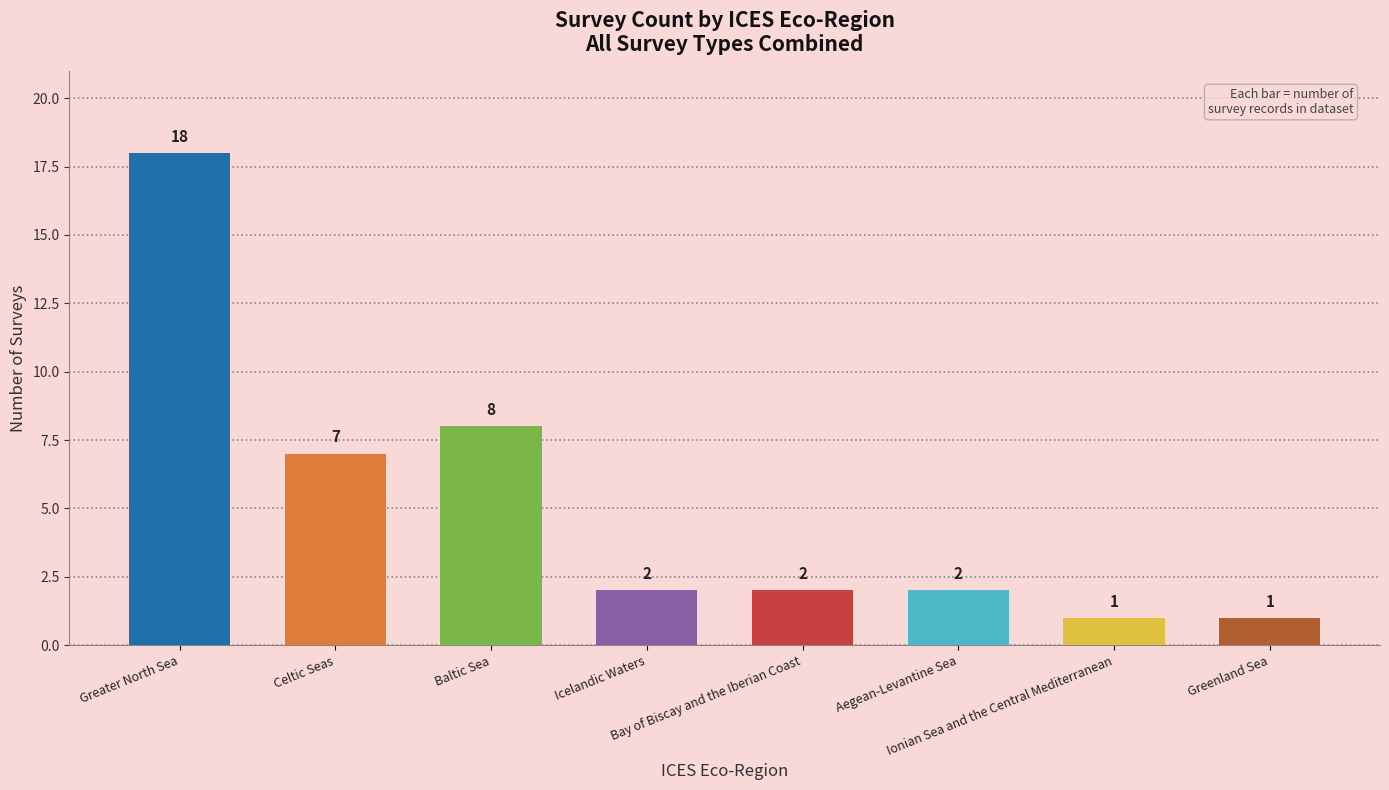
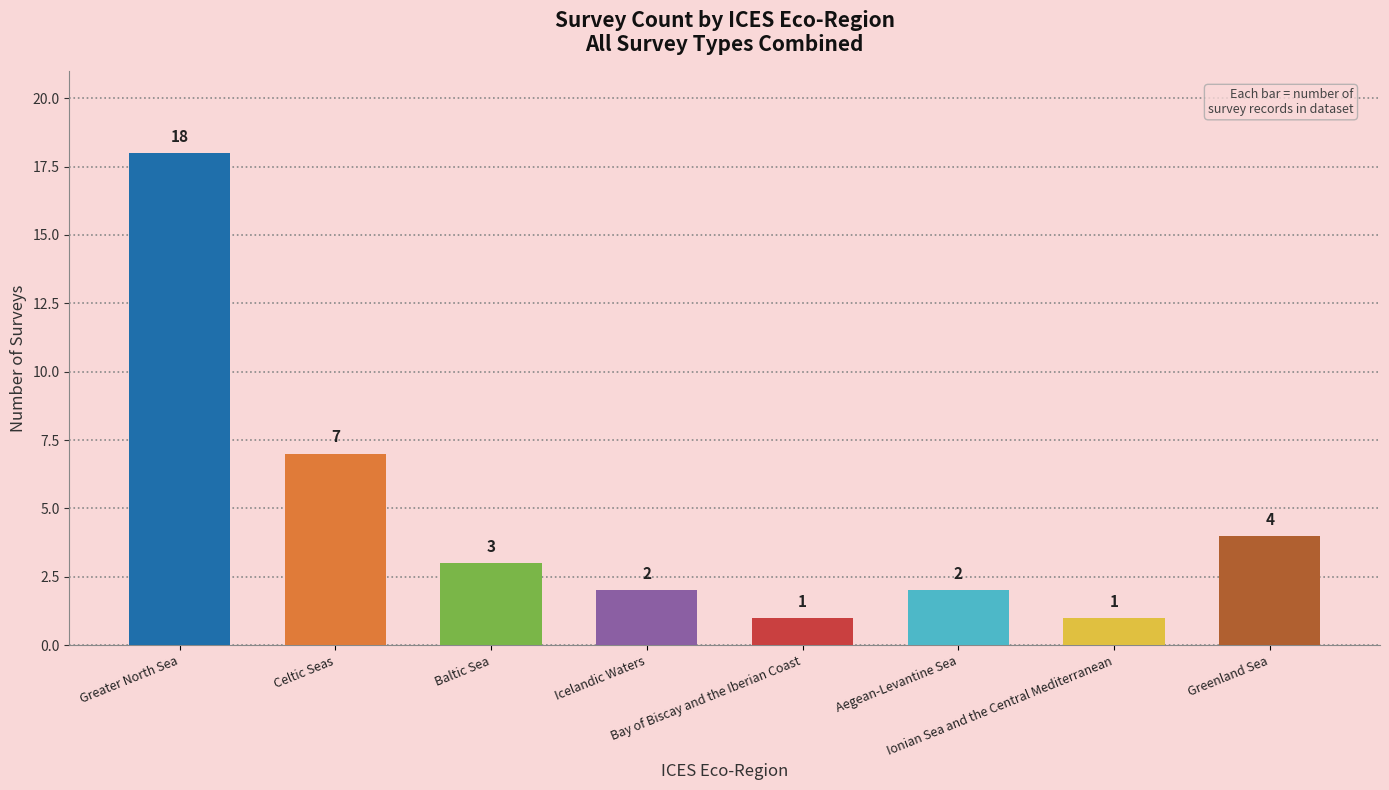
Baltic Sea: 8 -> 3
Bay of Biscay and the Iberian Coast: 2 -> 1
Greenland Sea: 1 -> 4
